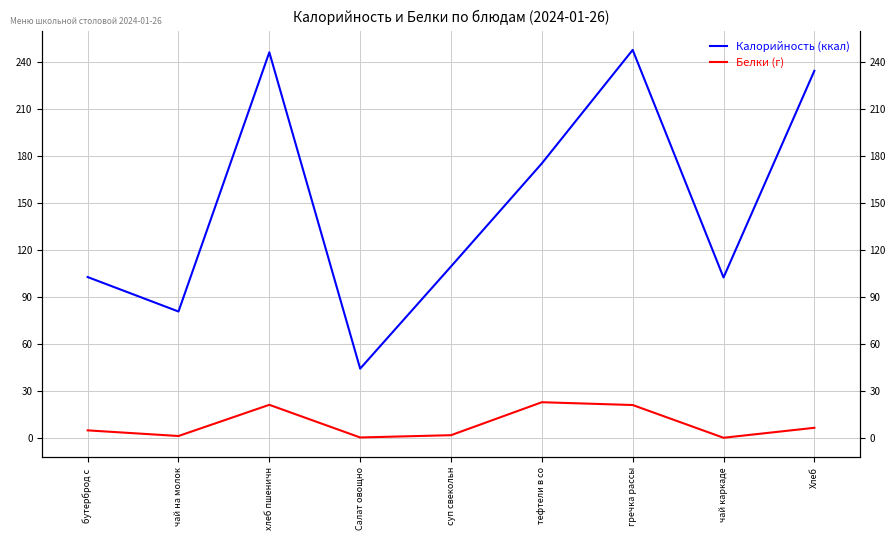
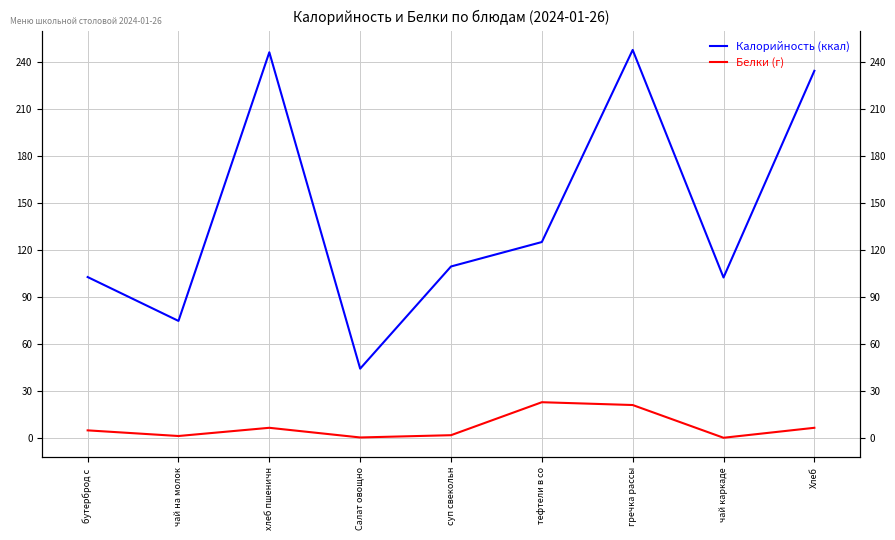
Калорийность (ккал), чай на молок: 81 -> 75
Белки (г), хлеб пшеничн: 21 -> 7
Калорийность (ккал), тефтели в со: 176 -> 125
